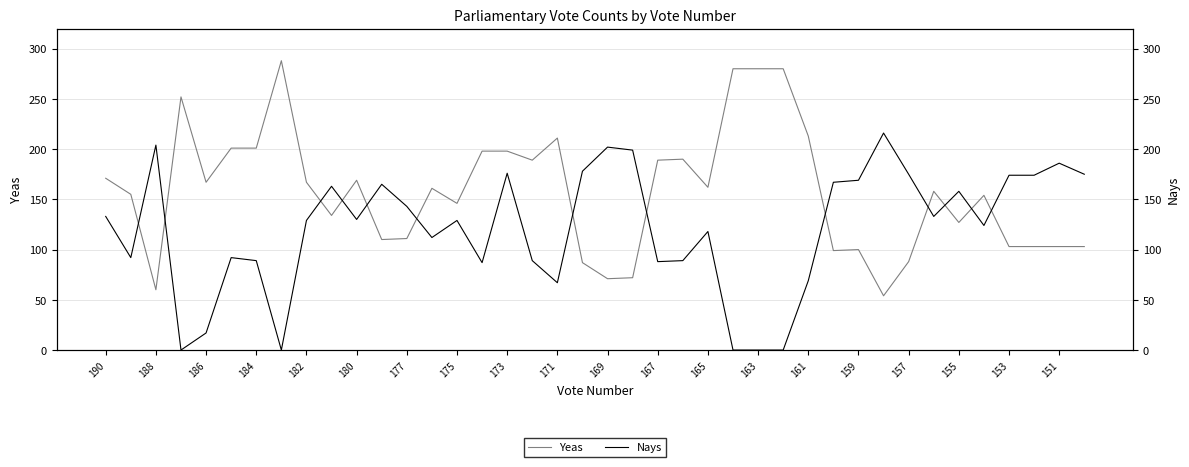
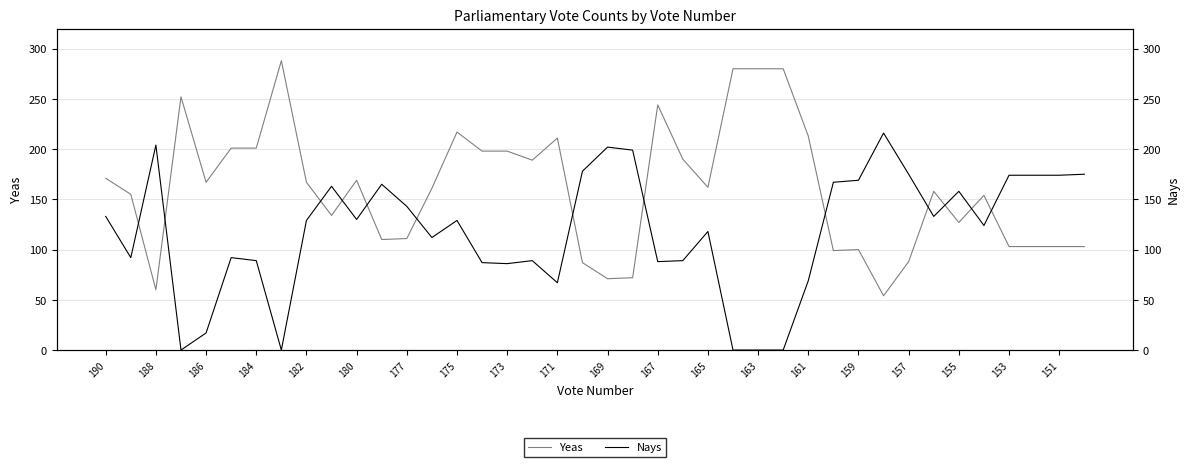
Yeas, 175: 146 -> 217
Yeas, 167: 189 -> 244
Nays, 173: 176 -> 86
Nays, 151: 186 -> 174
